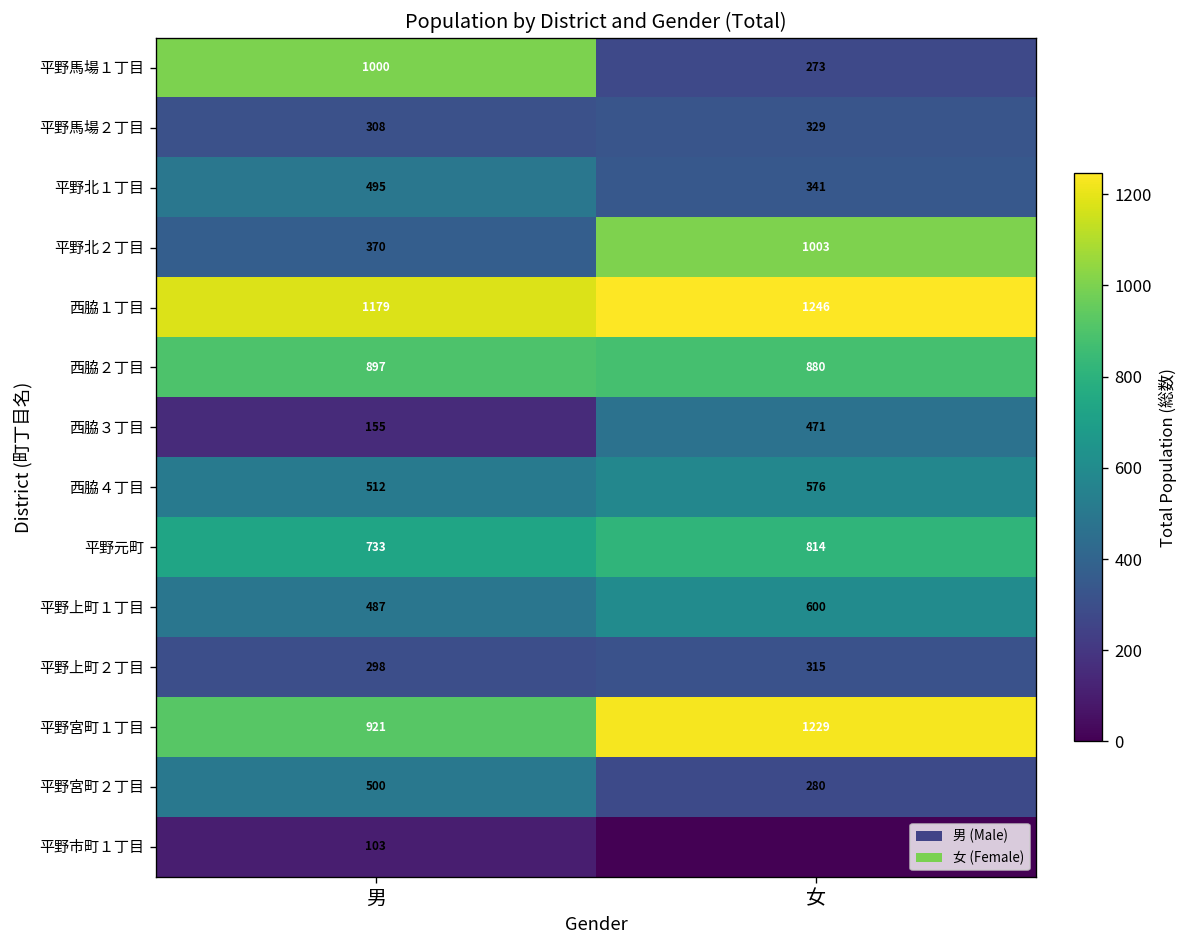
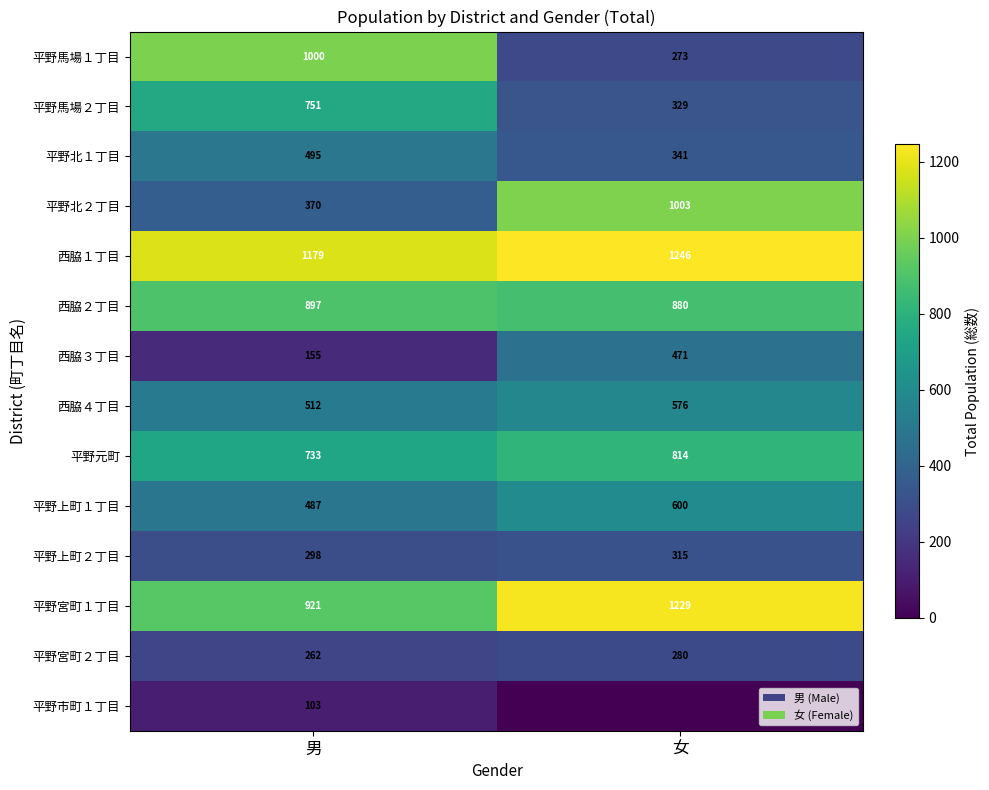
平野馬場２丁目, 男: 308 -> 751
平野宮町２丁目, 男: 500 -> 262
